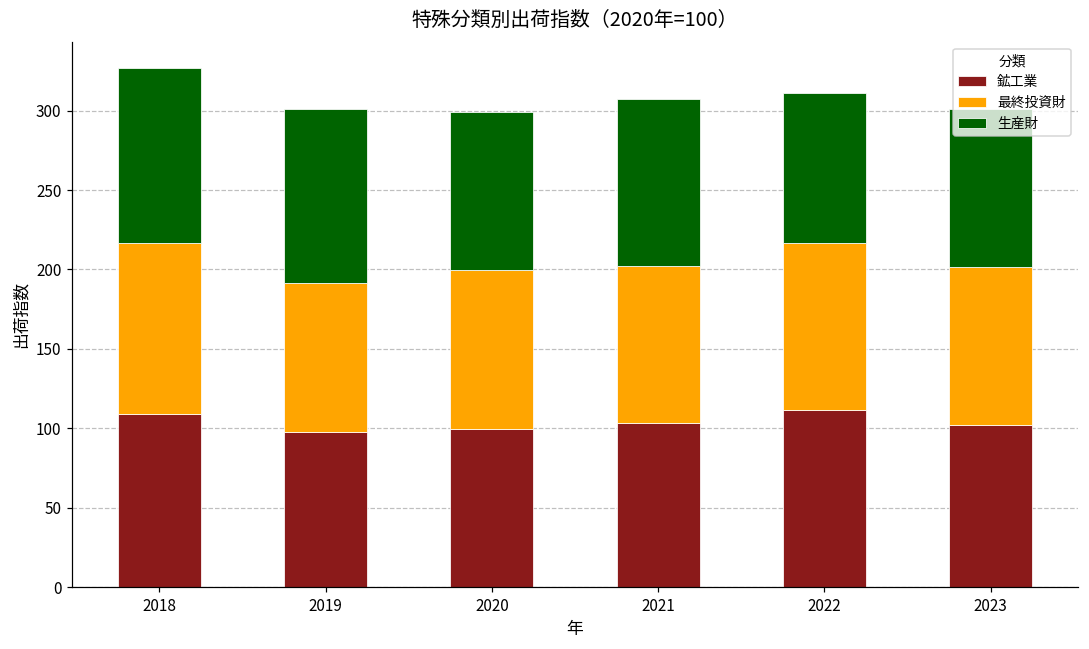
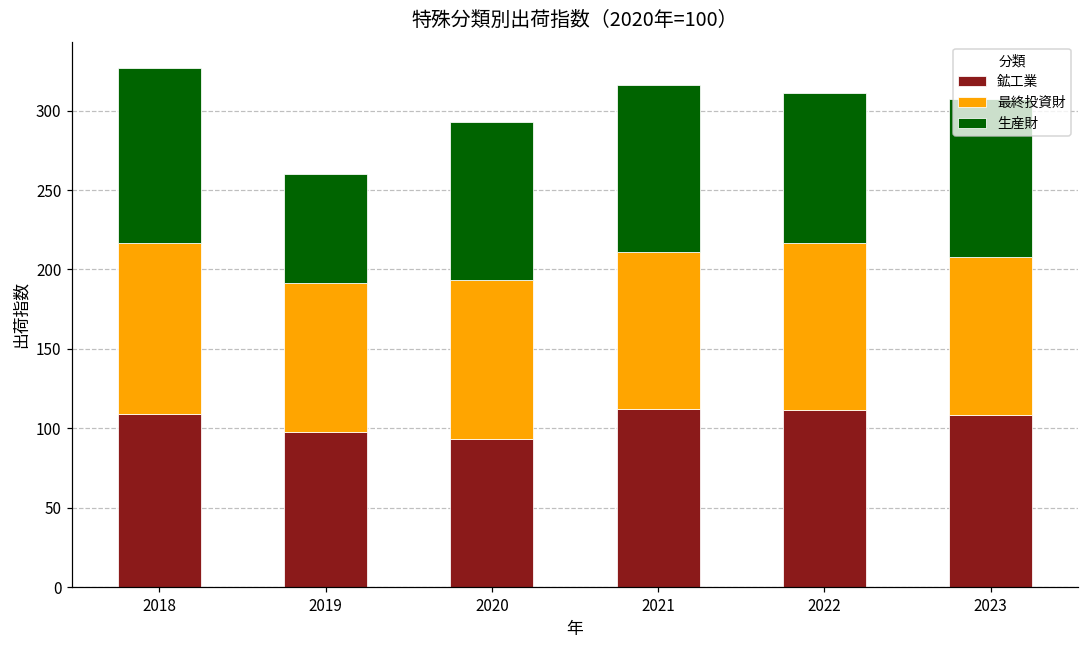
生産財, 2019: 109 -> 69
鉱工業, 2020: 100 -> 93
鉱工業, 2021: 104 -> 112
鉱工業, 2023: 102 -> 109
